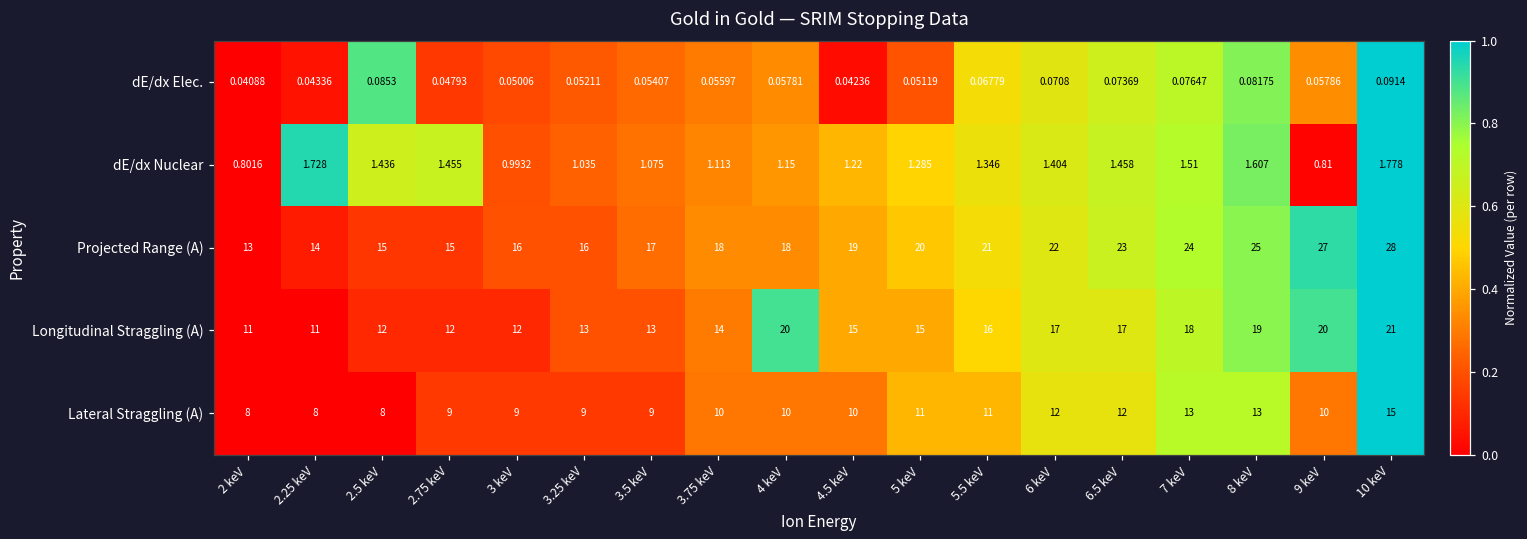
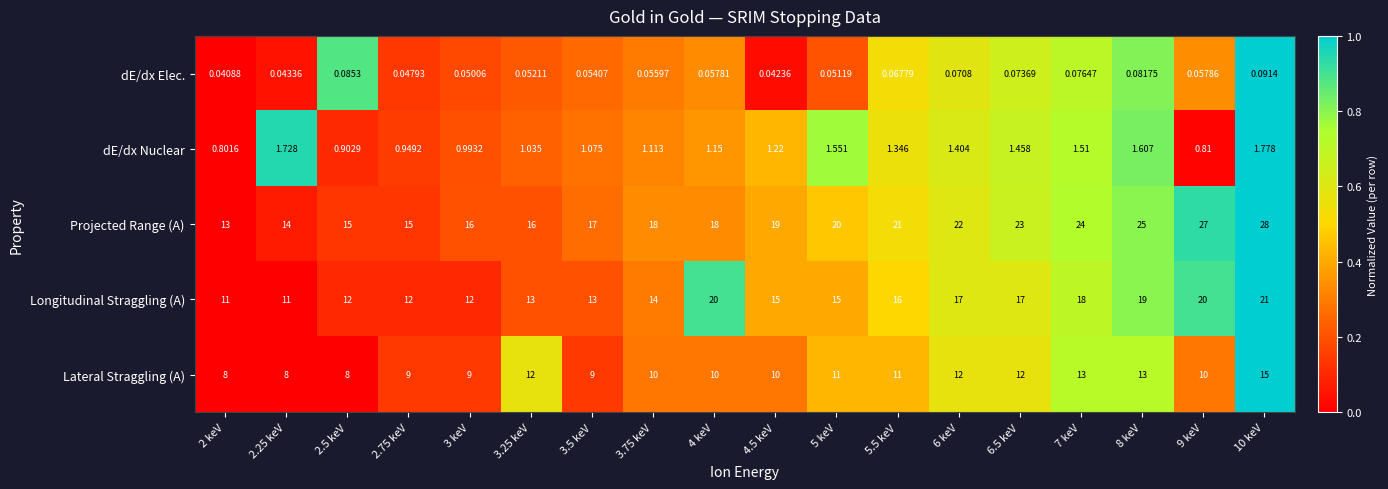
dE/dx Nuclear, 2.5 keV: 1.436 -> 0.9029
dE/dx Nuclear, 2.75 keV: 1.455 -> 0.9492
dE/dx Nuclear, 5 keV: 1.285 -> 1.551
Lateral Straggling (A), 3.25 keV: 9 -> 12
